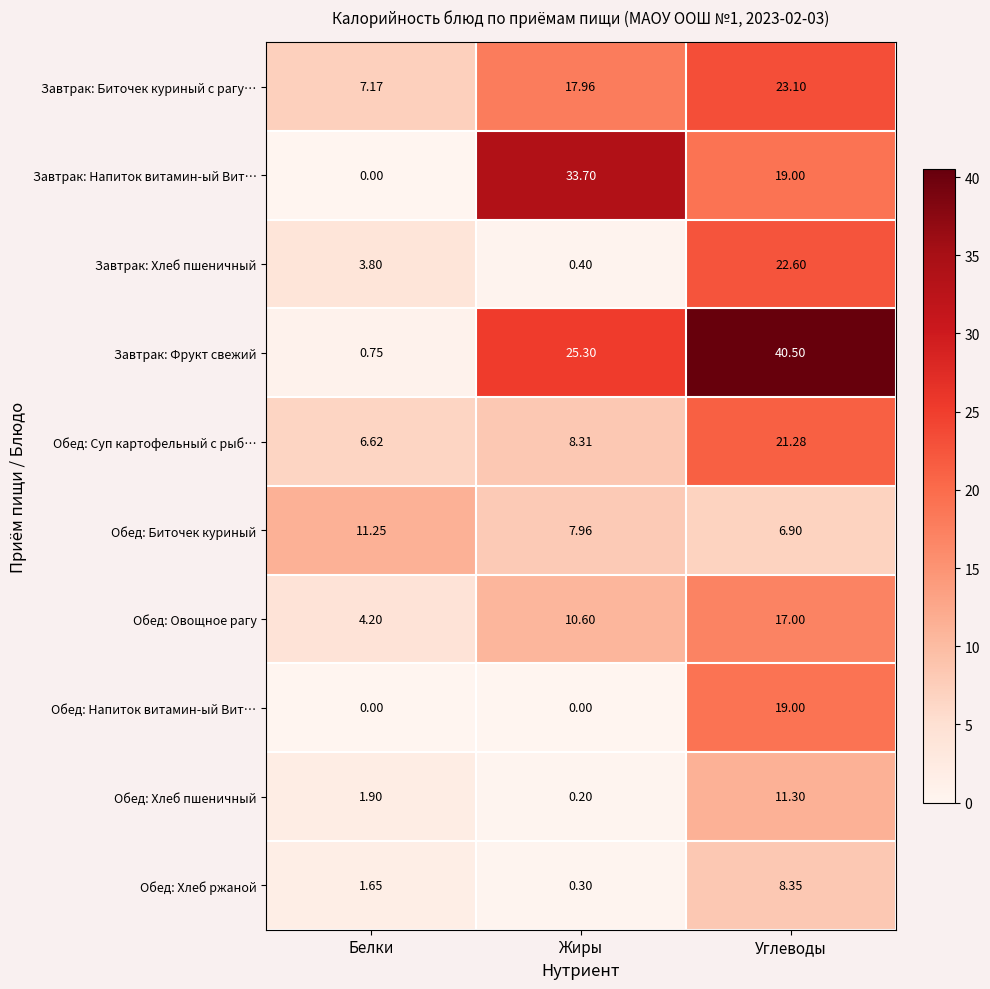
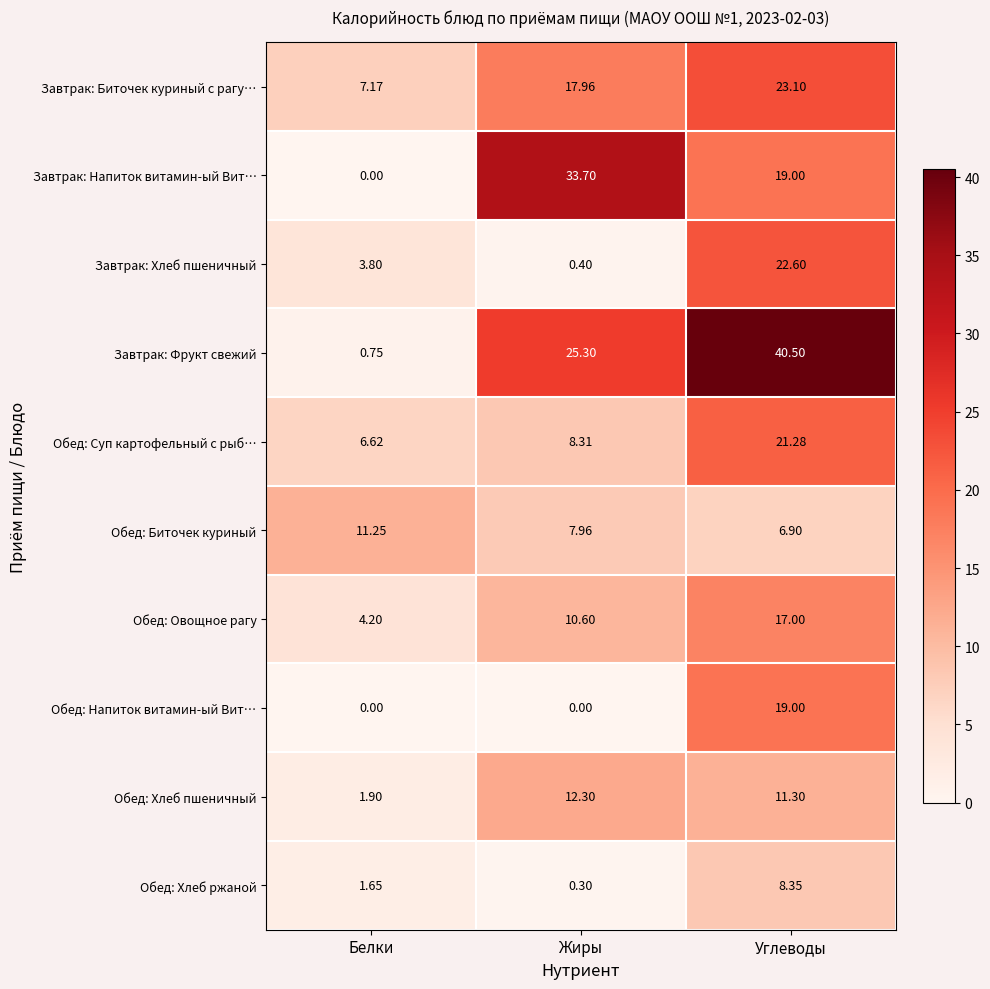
Обед: Хлеб пшеничный, Жиры: 0.20 -> 12.30
